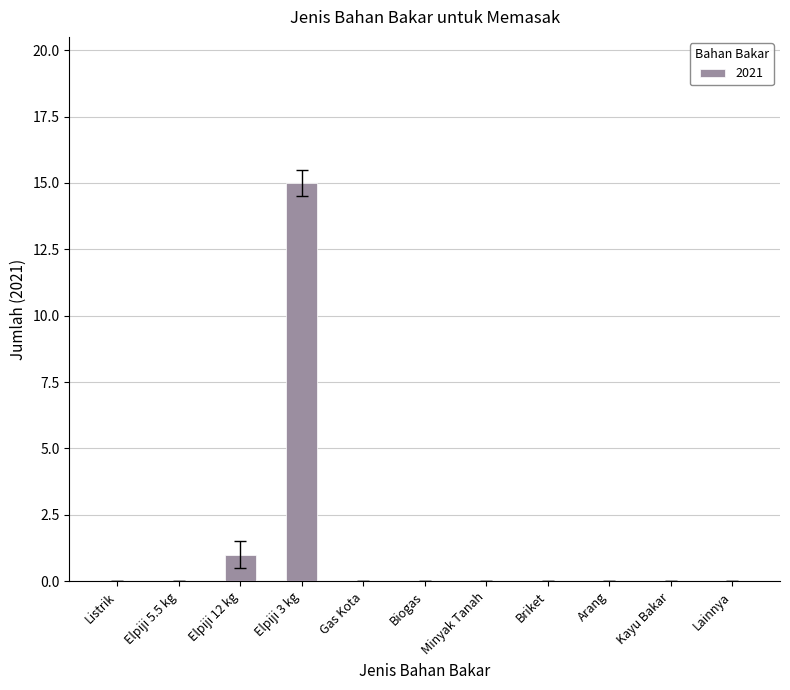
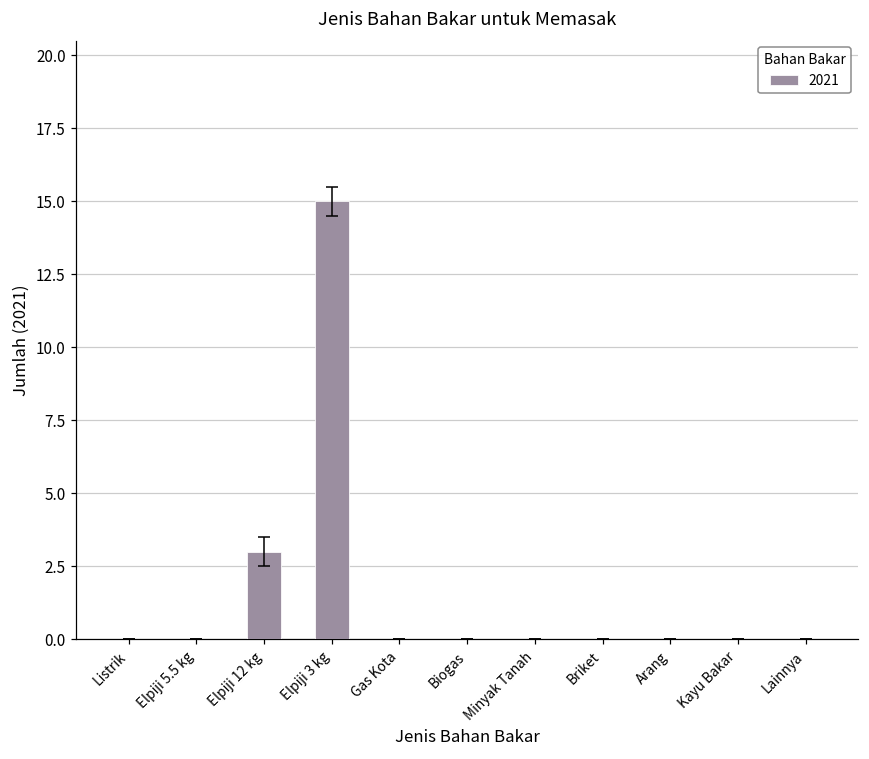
2021, Elpiji 12 kg: 1 -> 3
